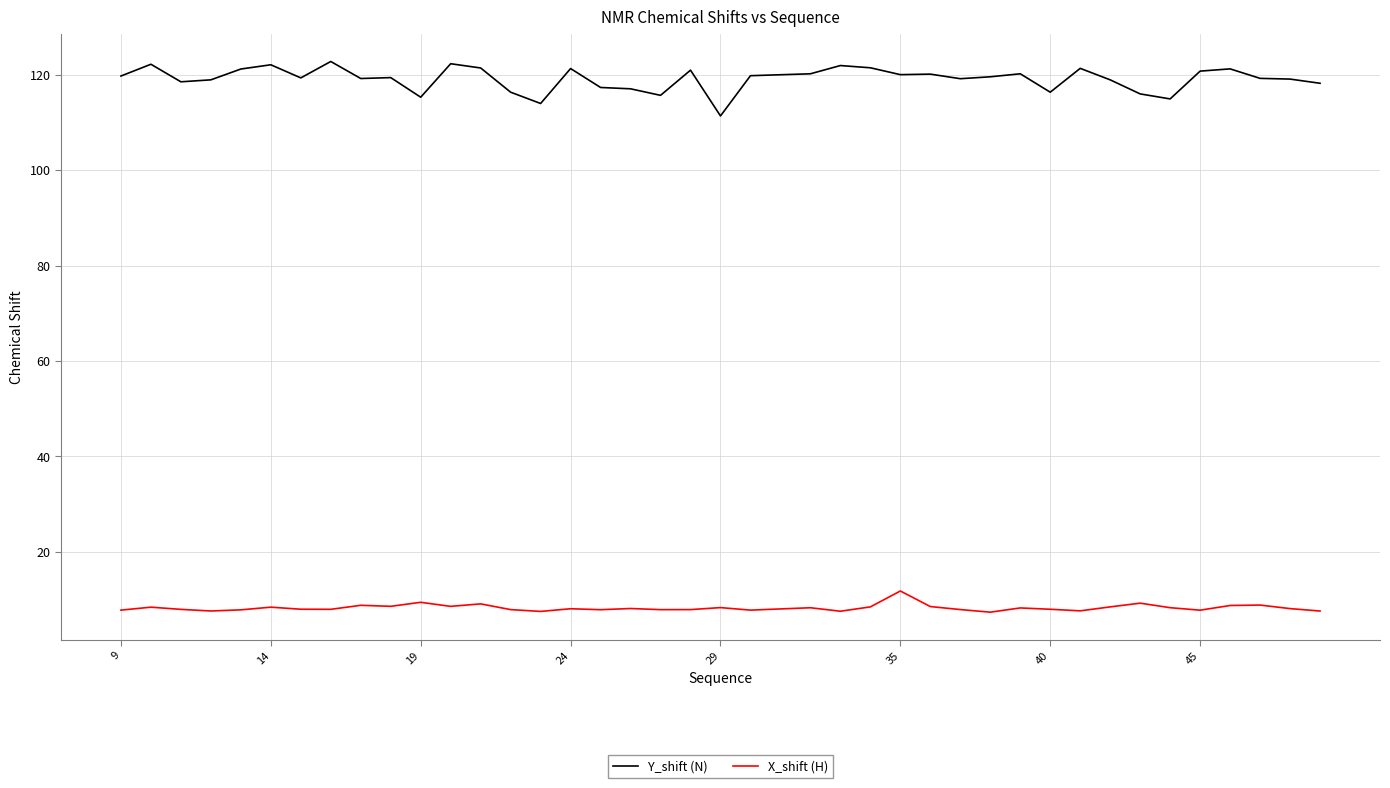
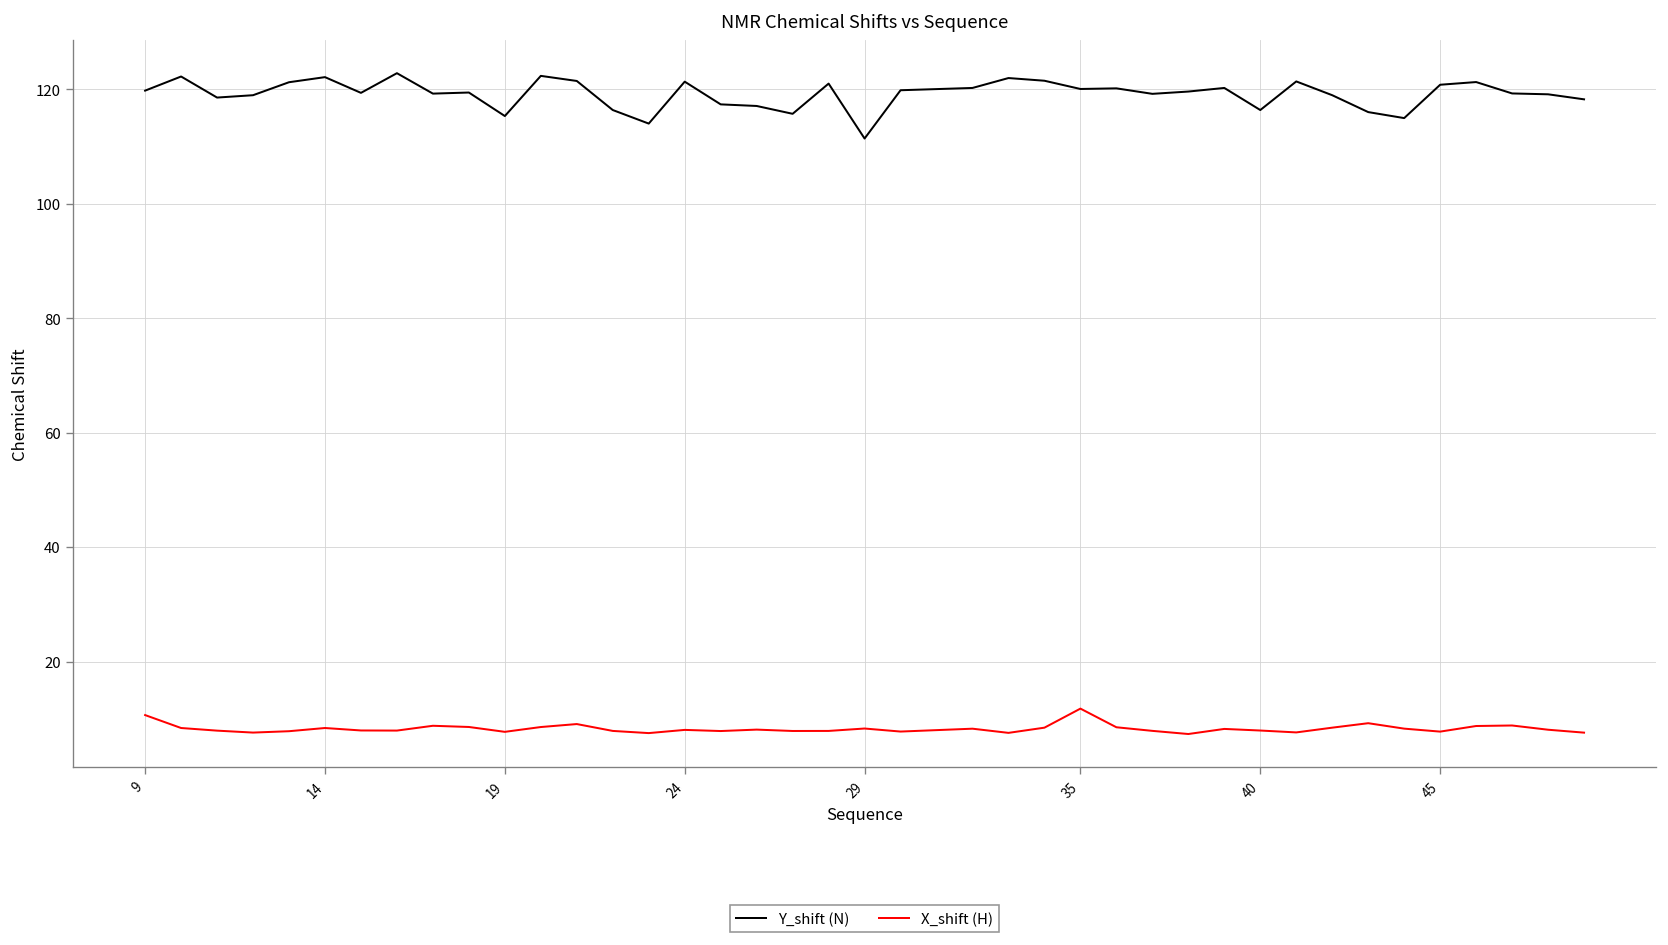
X_shift (H), 9: 8 -> 11
X_shift (H), 19: 9 -> 8
